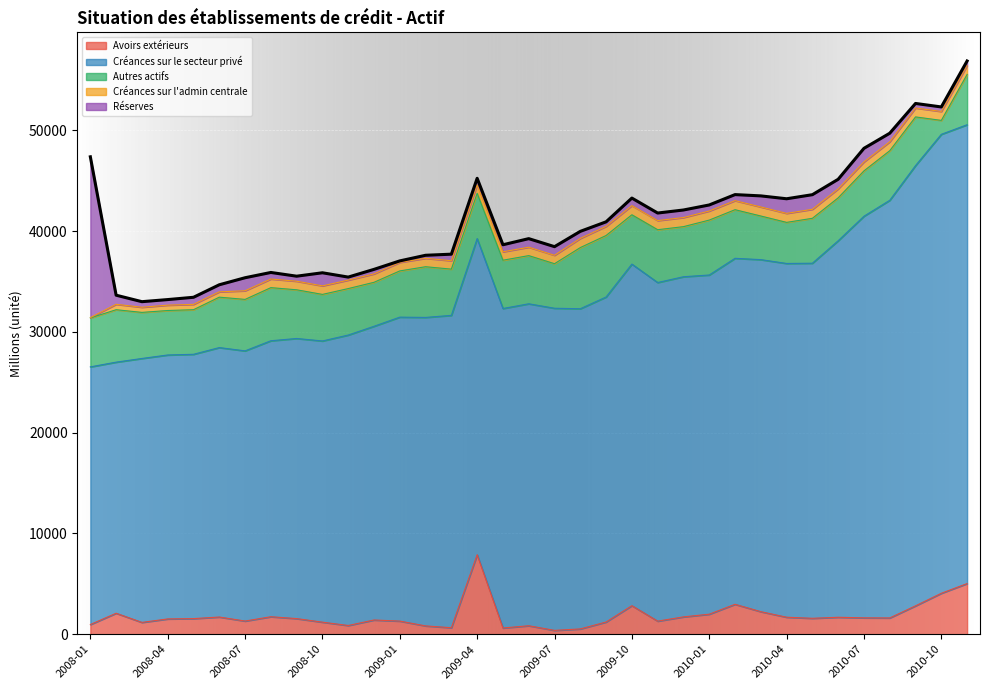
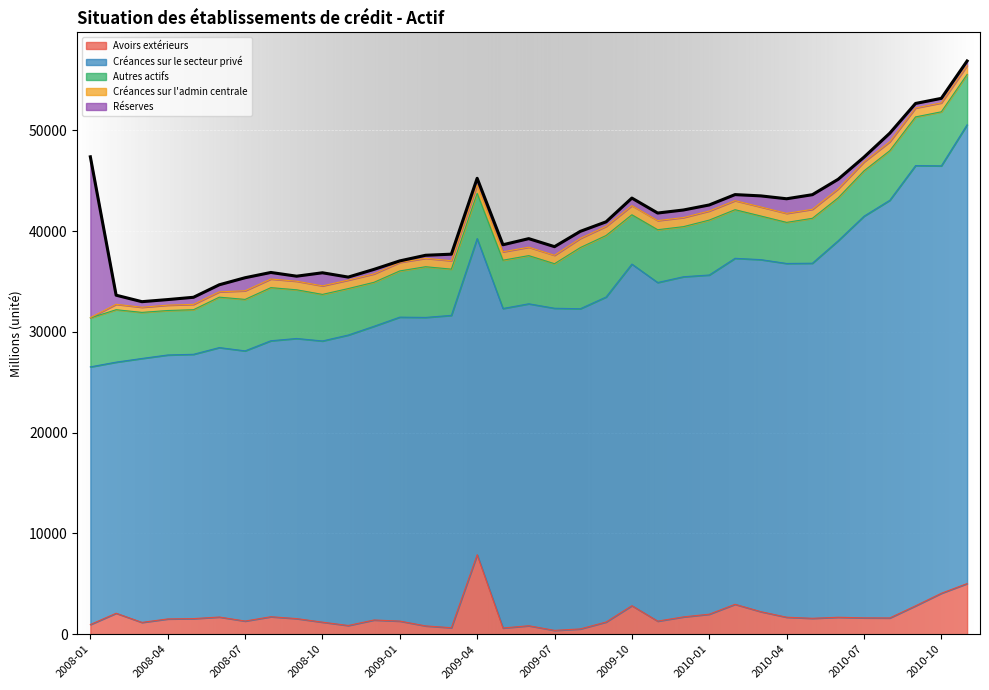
Réserves, 2010-07: 1400 -> 500
Créances sur le secteur privé, 2010-10: 45500 -> 42400
Autres actifs, 2010-10: 1400 -> 5400
